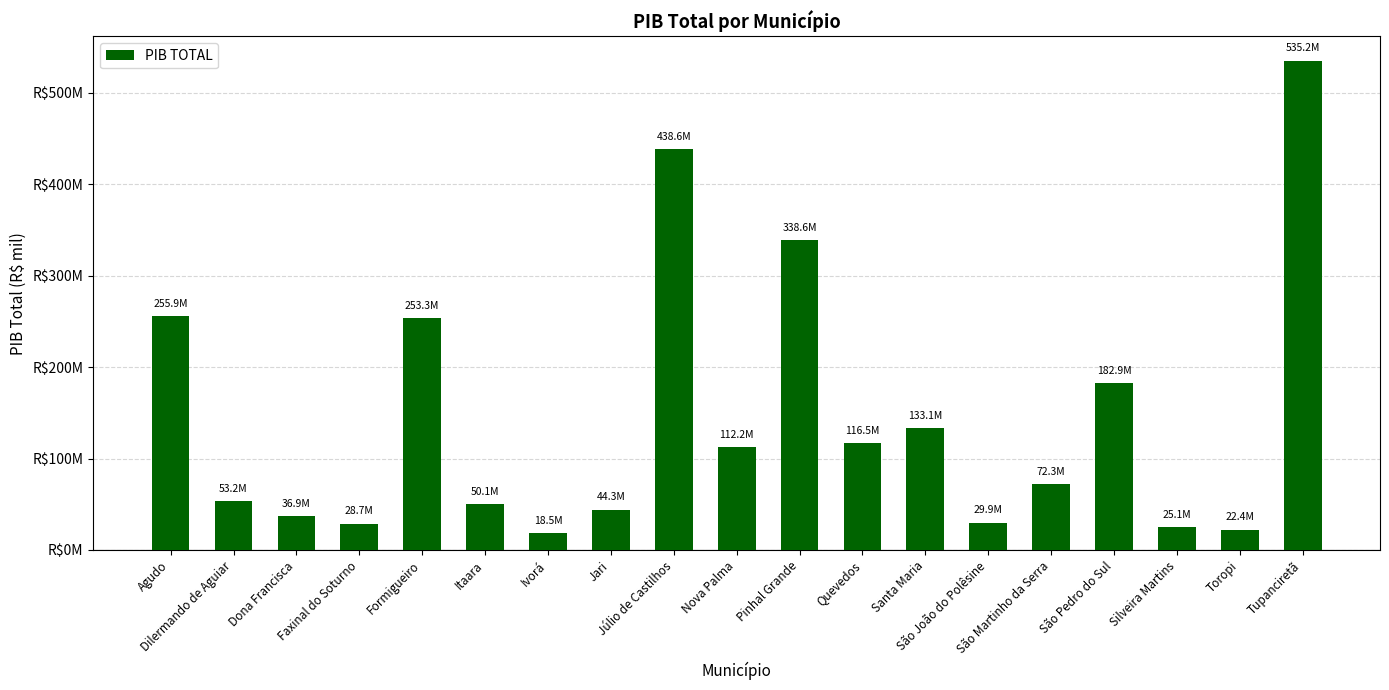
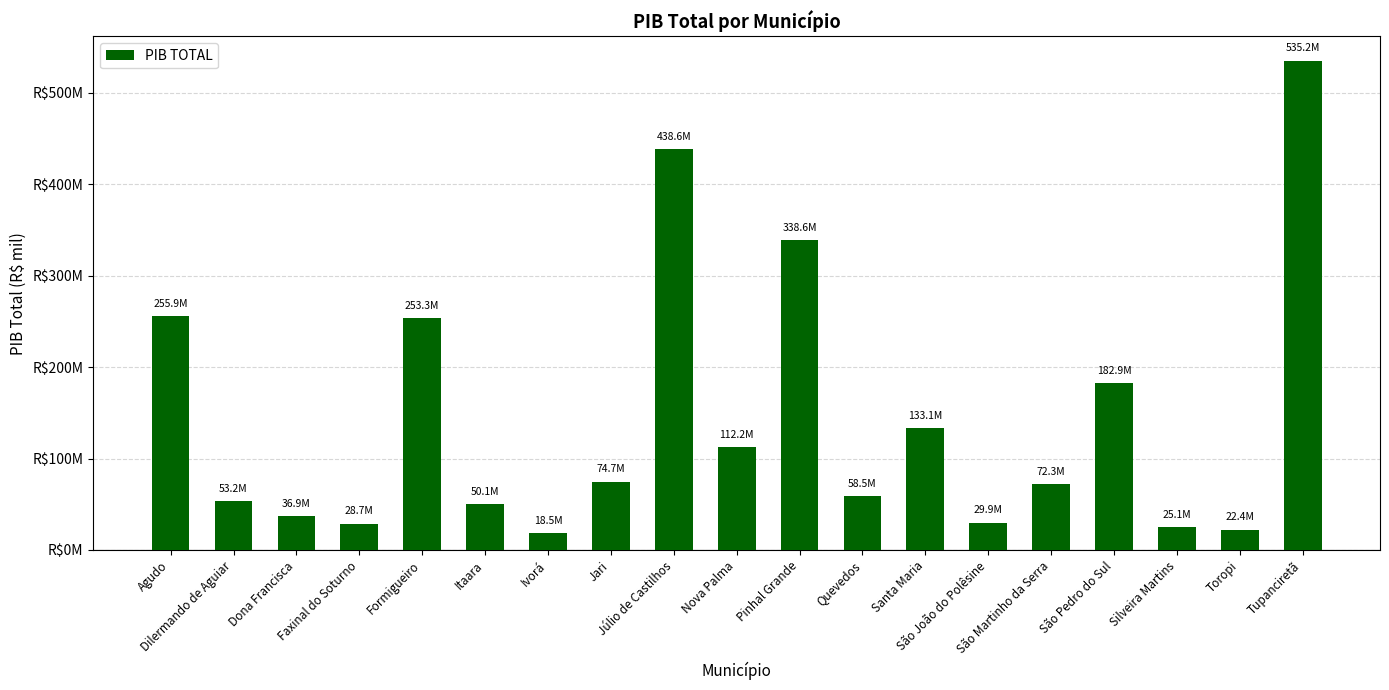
Jari: 44.3M -> 74.7M
Quevedos: 116.5M -> 58.5M
